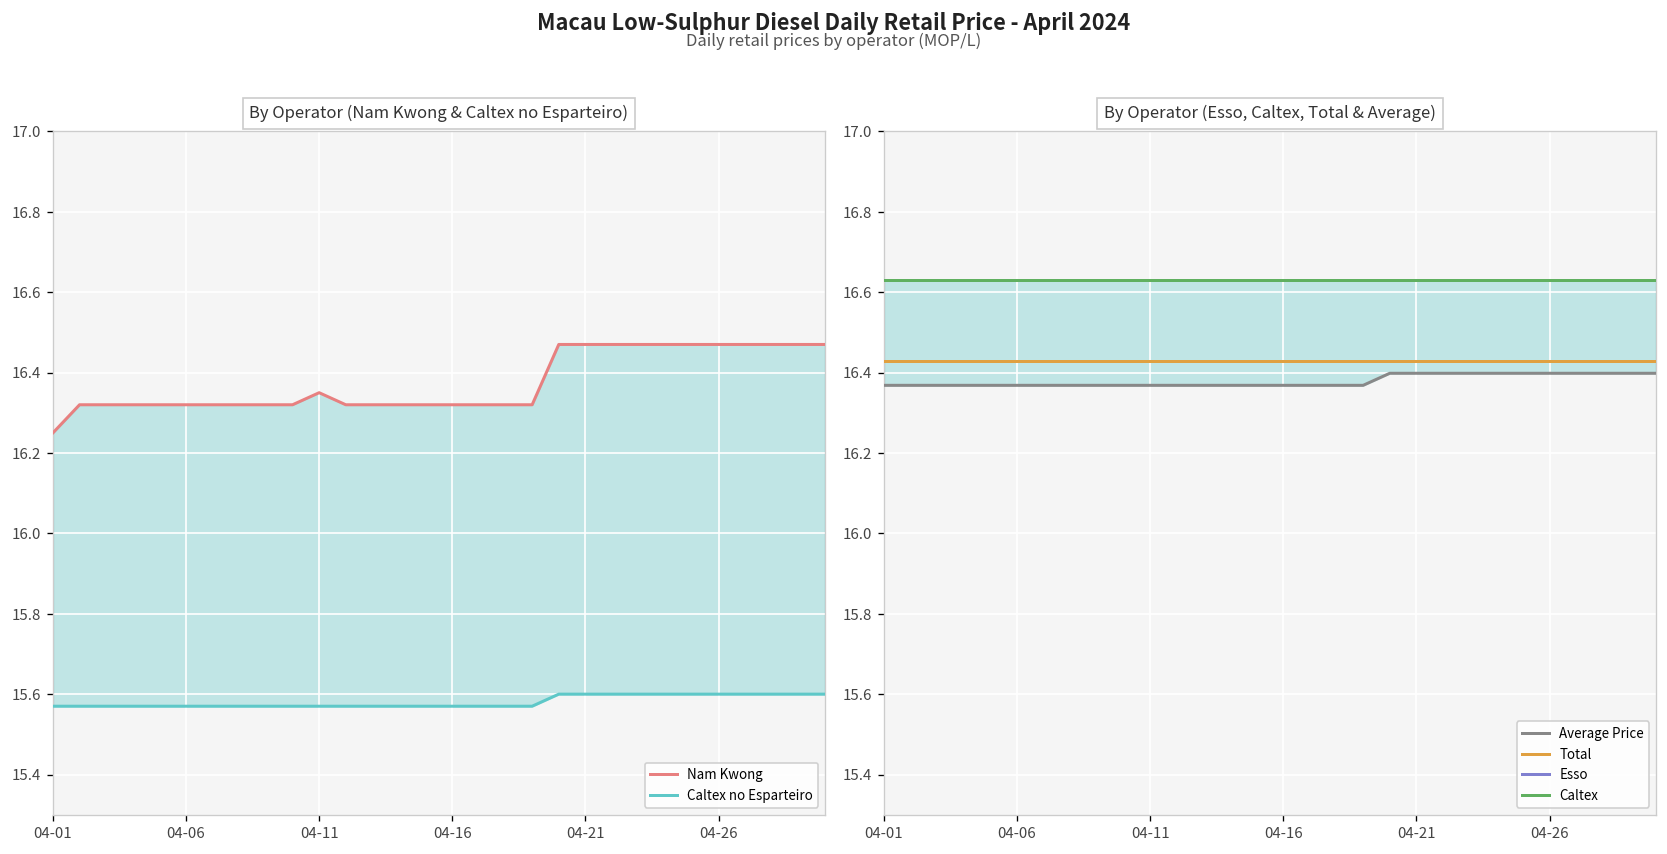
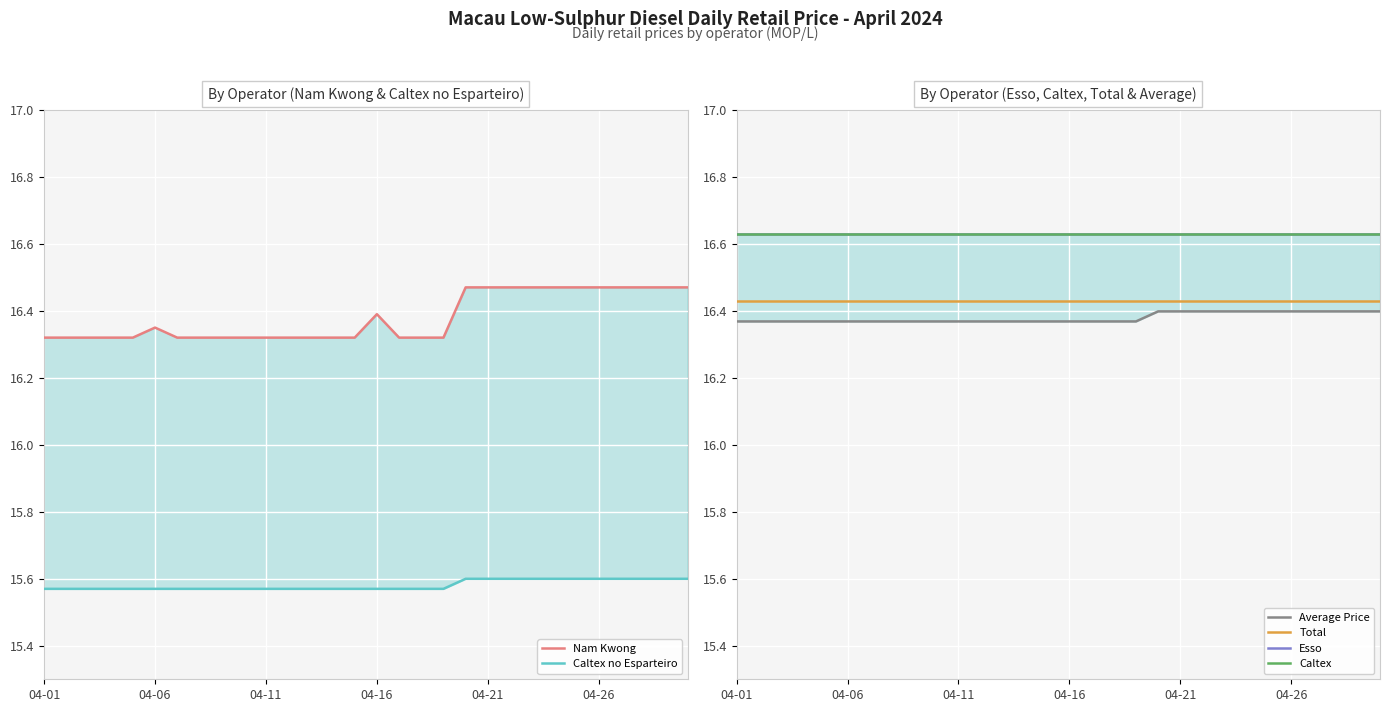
By Operator (Nam Kwong & Caltex no Esparteiro), Nam Kwong, 04-01: 16.25 -> 16.32
By Operator (Nam Kwong & Caltex no Esparteiro), Nam Kwong, 04-06: 16.32 -> 16.35
By Operator (Nam Kwong & Caltex no Esparteiro), Nam Kwong, 04-11: 16.35 -> 16.32
By Operator (Nam Kwong & Caltex no Esparteiro), Nam Kwong, 04-16: 16.32 -> 16.39
